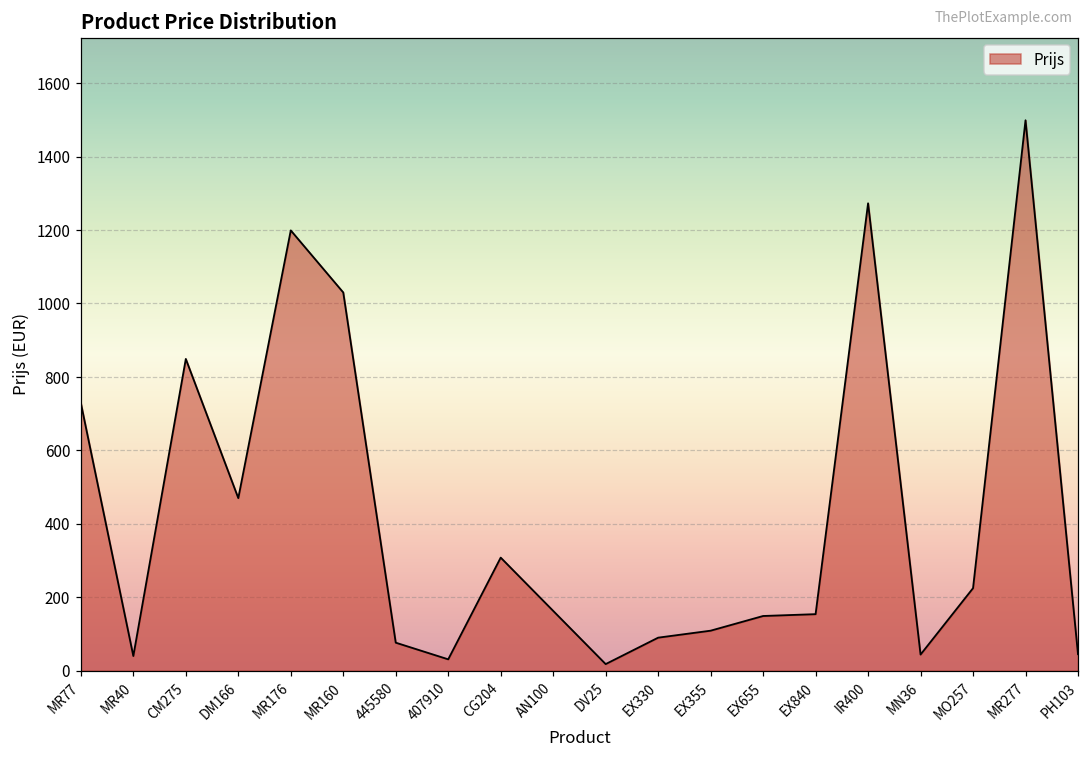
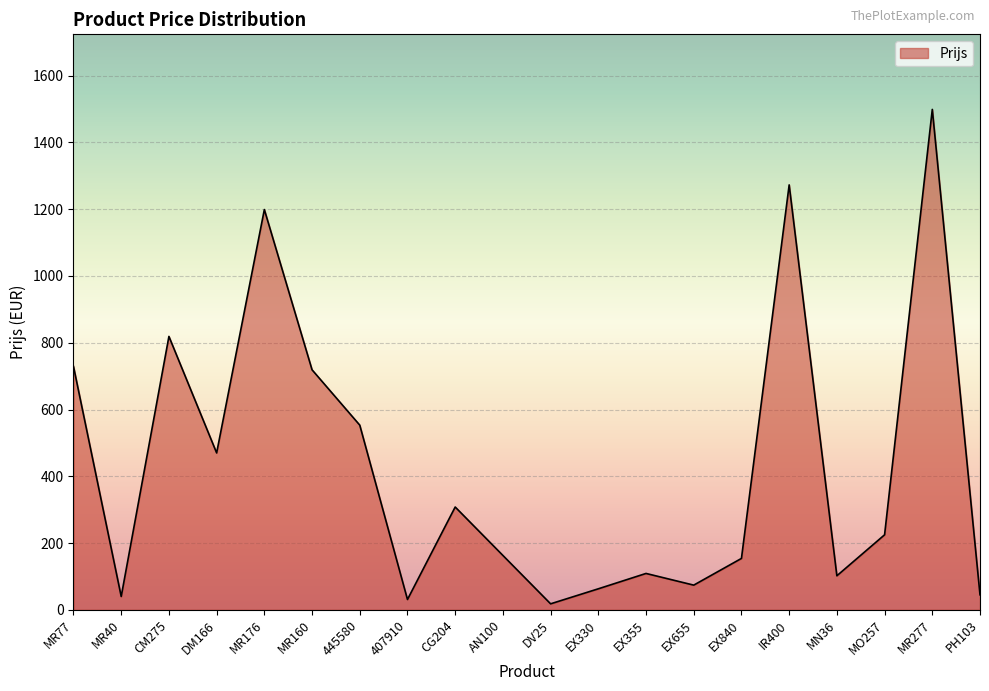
CM275: 850 -> 820
MR160: 1030 -> 720
445580: 80 -> 550
EX330: 90 -> 60
EX655: 150 -> 70
MN36: 40 -> 100
